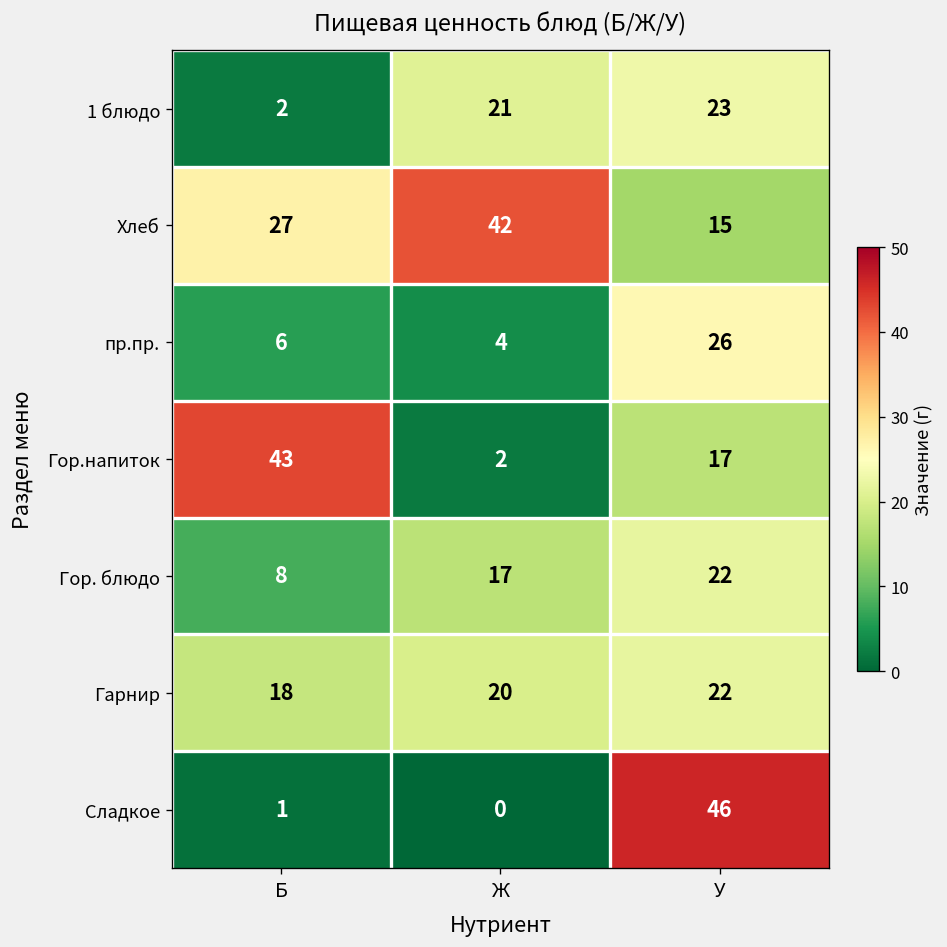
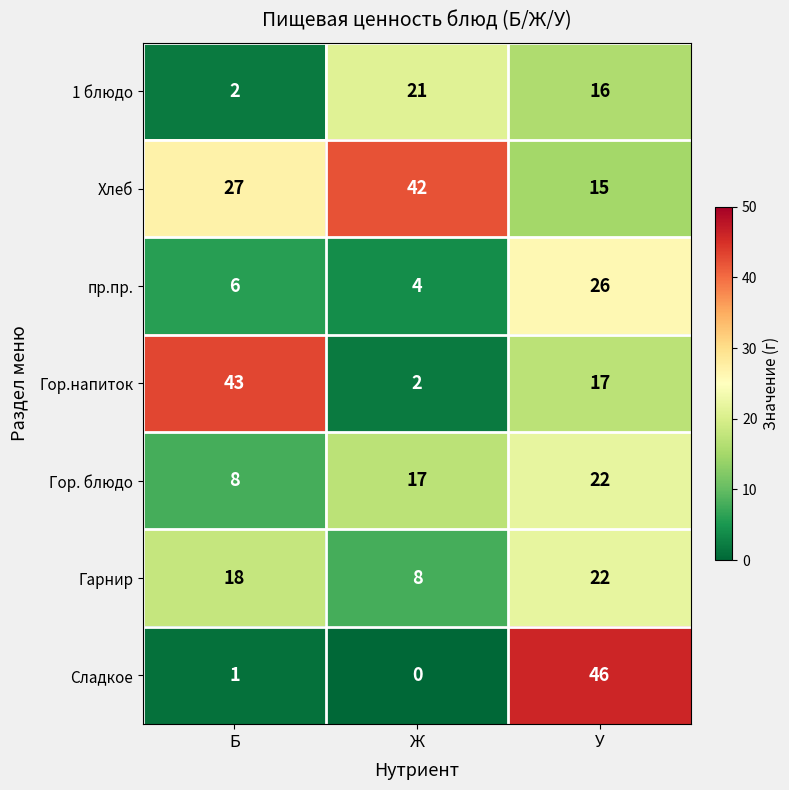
1 блюдо, У: 23 -> 16
Гарнир, Ж: 20 -> 8
